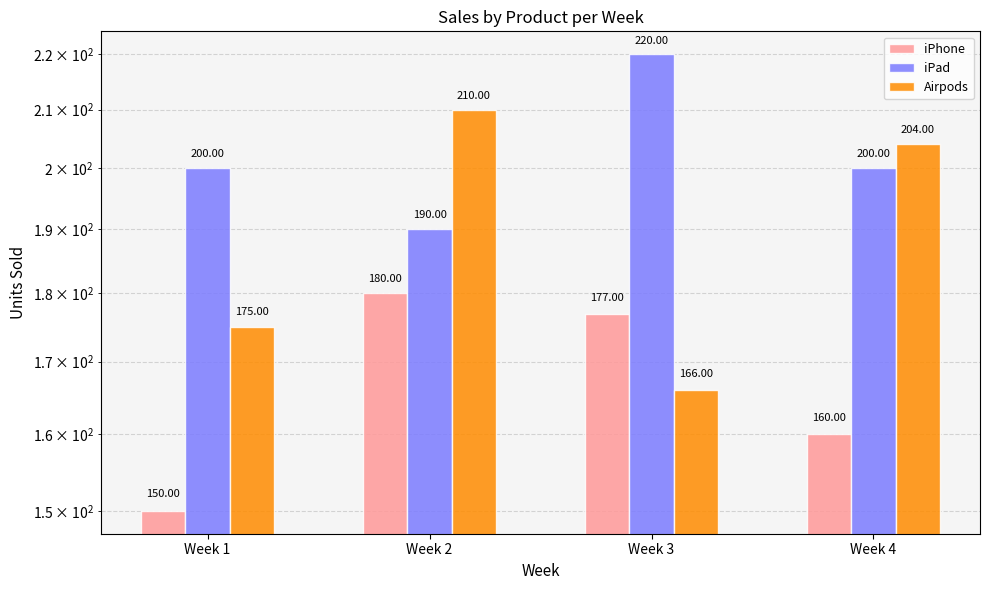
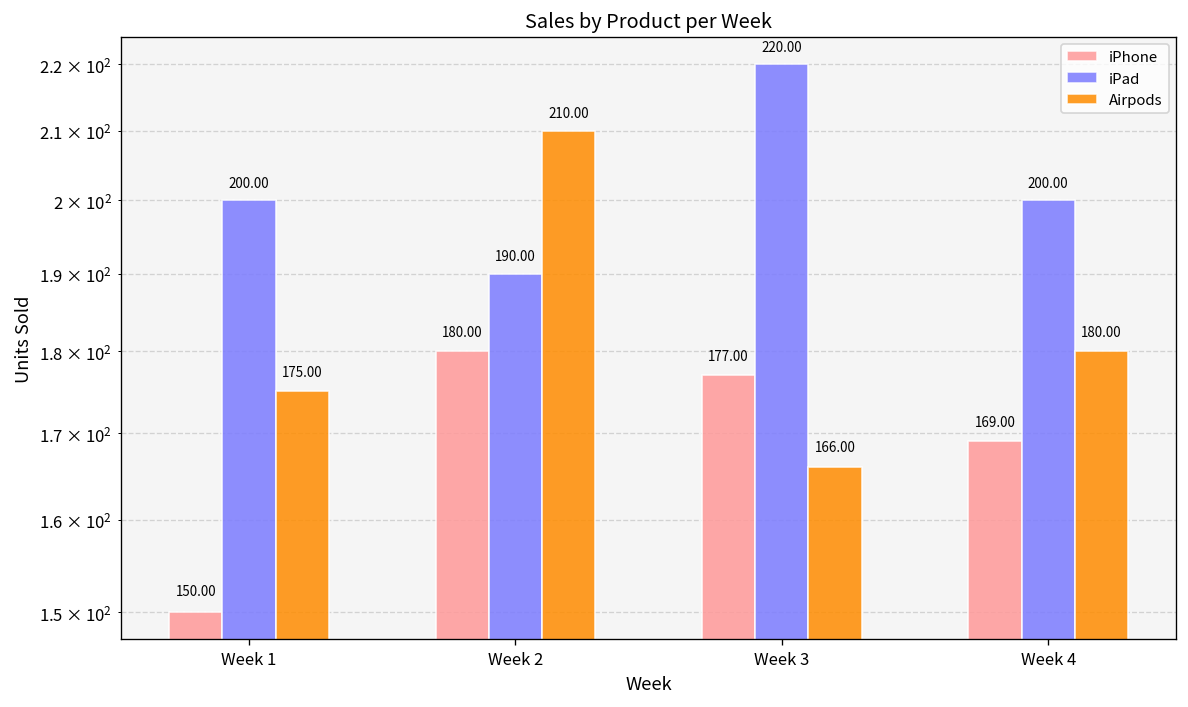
iPhone, Week 4: 160.00 -> 169.00
Airpods, Week 4: 204.00 -> 180.00
